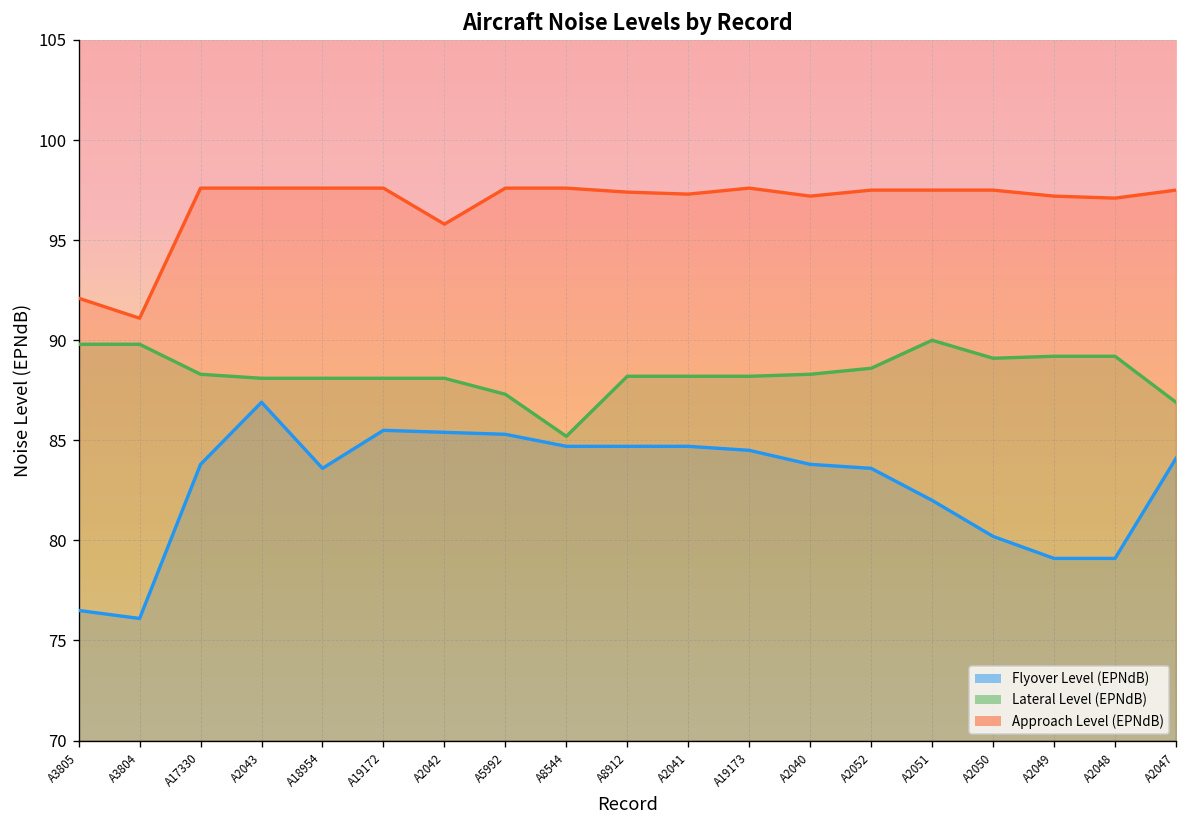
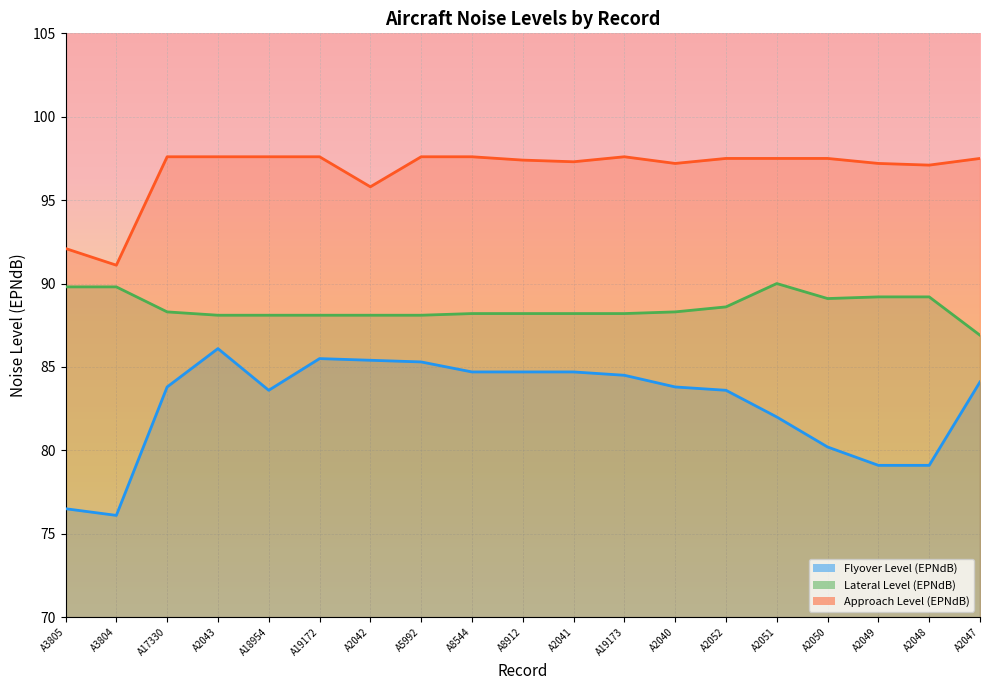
Flyover Level (EPNdB), A2043: 86.9 -> 86.1
Lateral Level (EPNdB), A5992: 87.3 -> 88.1
Lateral Level (EPNdB), A8544: 85.2 -> 88.2
